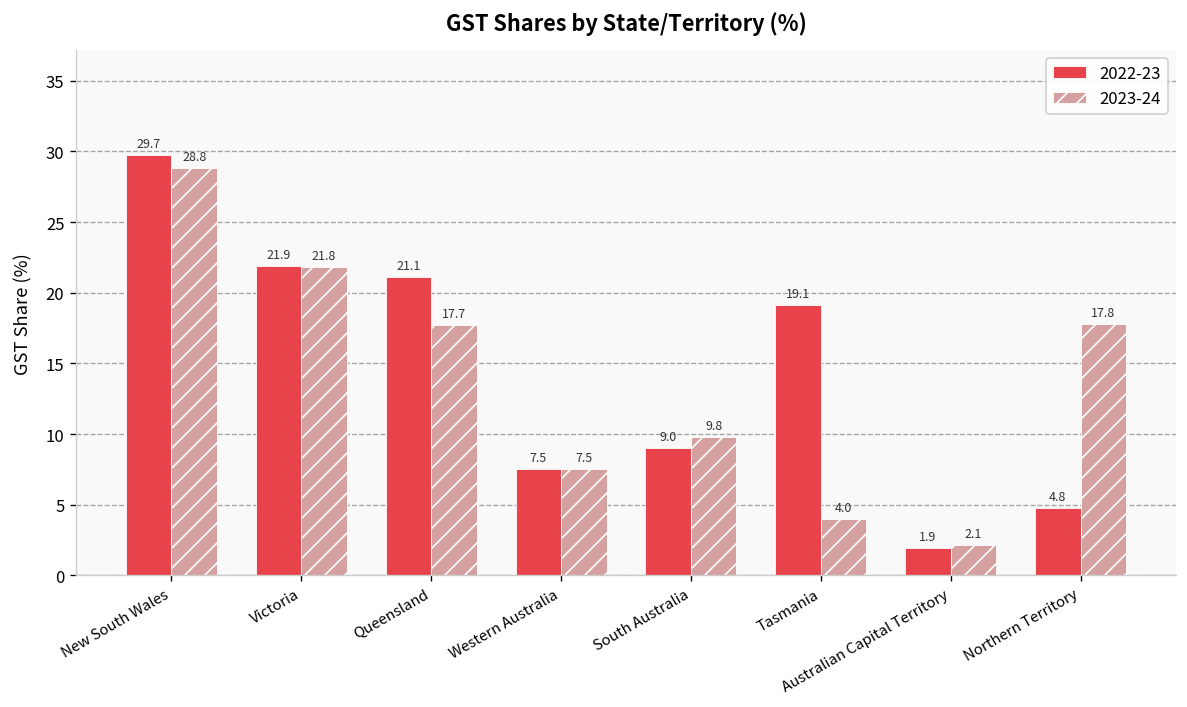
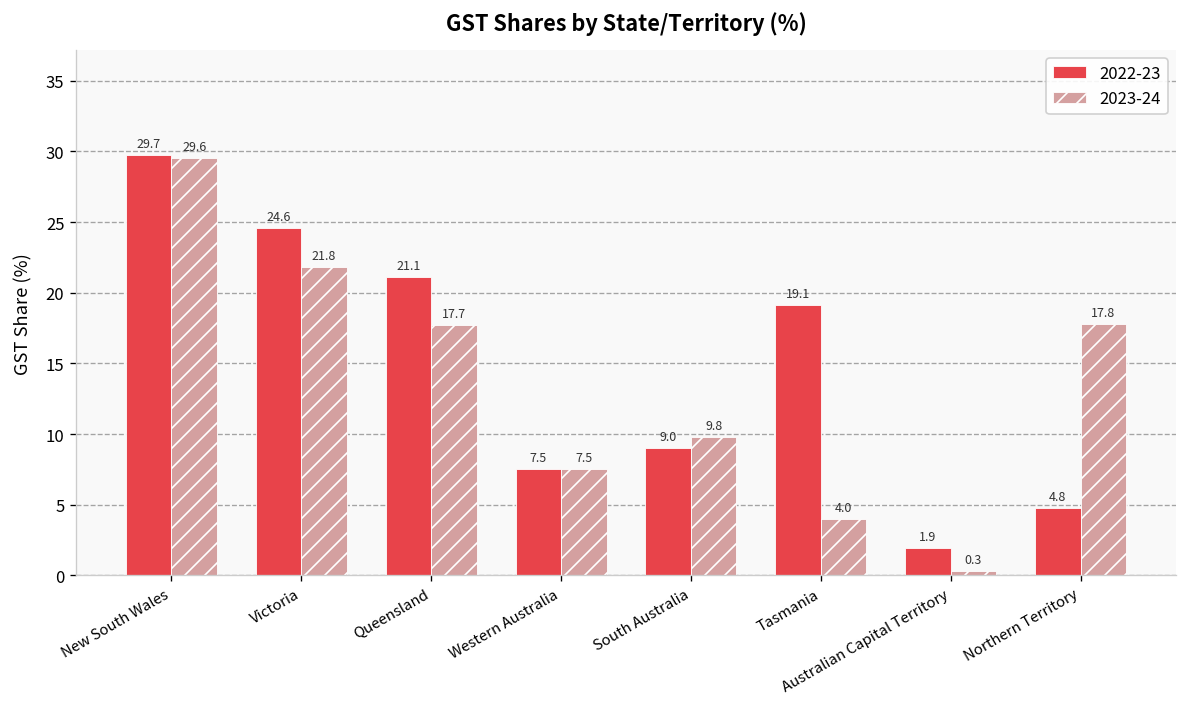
2023-24, New South Wales: 28.8 -> 29.6
2022-23, Victoria: 21.9 -> 24.6
2023-24, Australian Capital Territory: 2.1 -> 0.3
